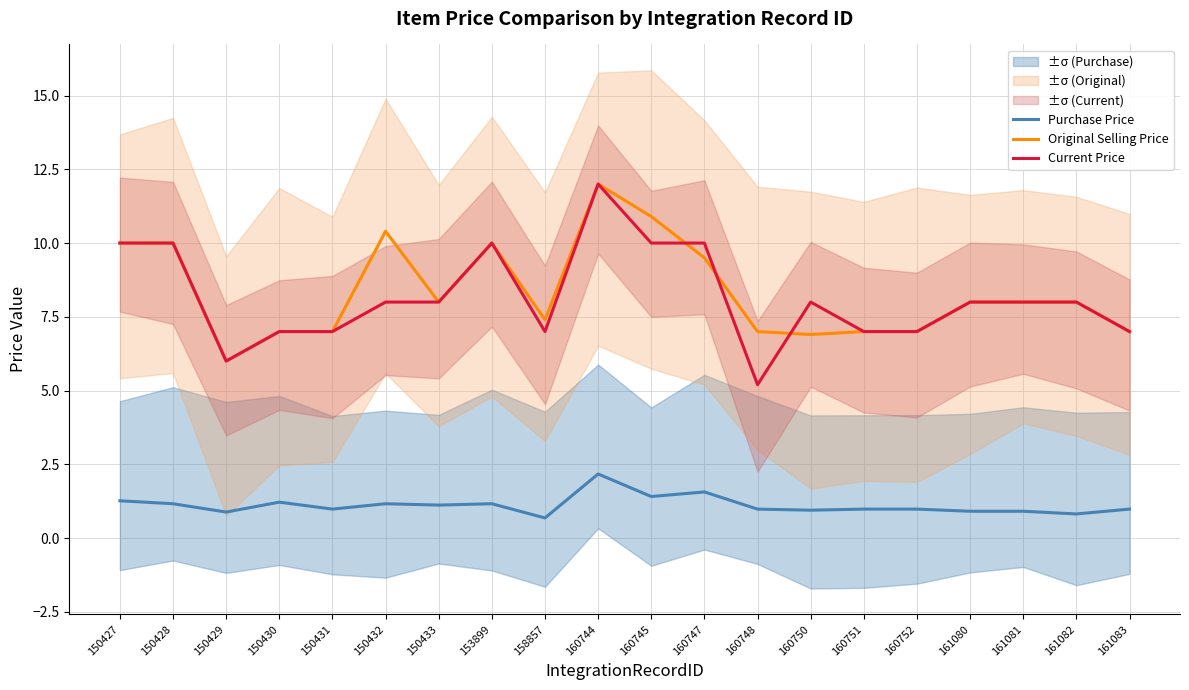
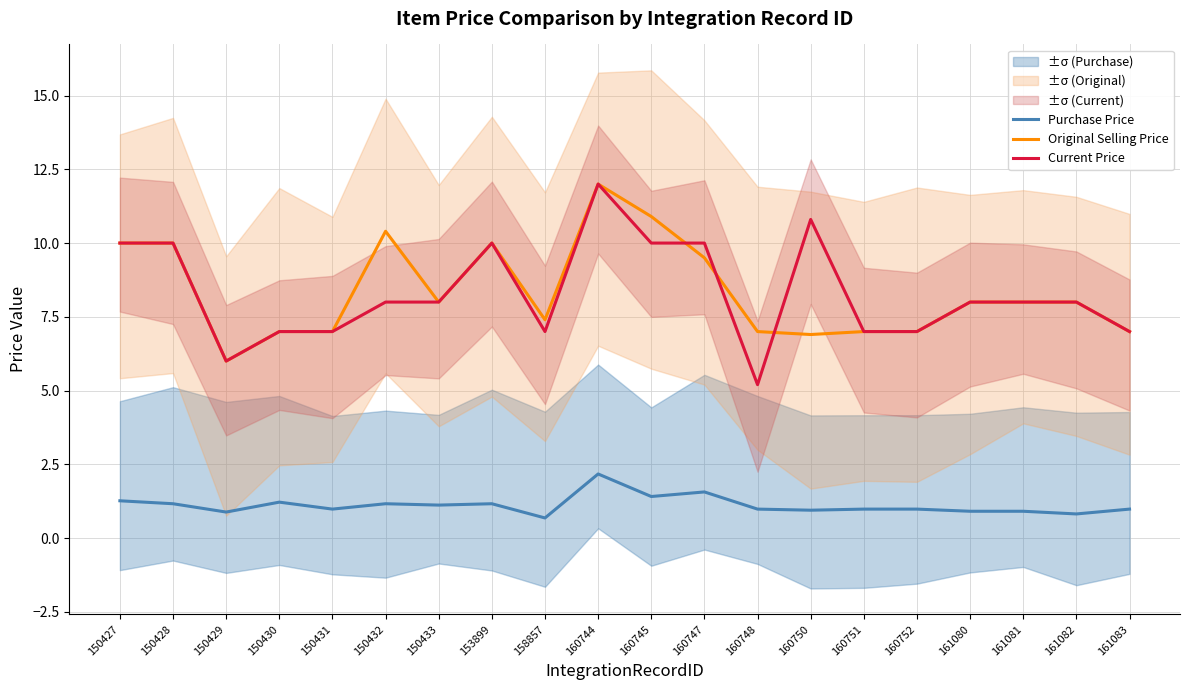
Current Price, 160750: 8.0 -> 10.8
